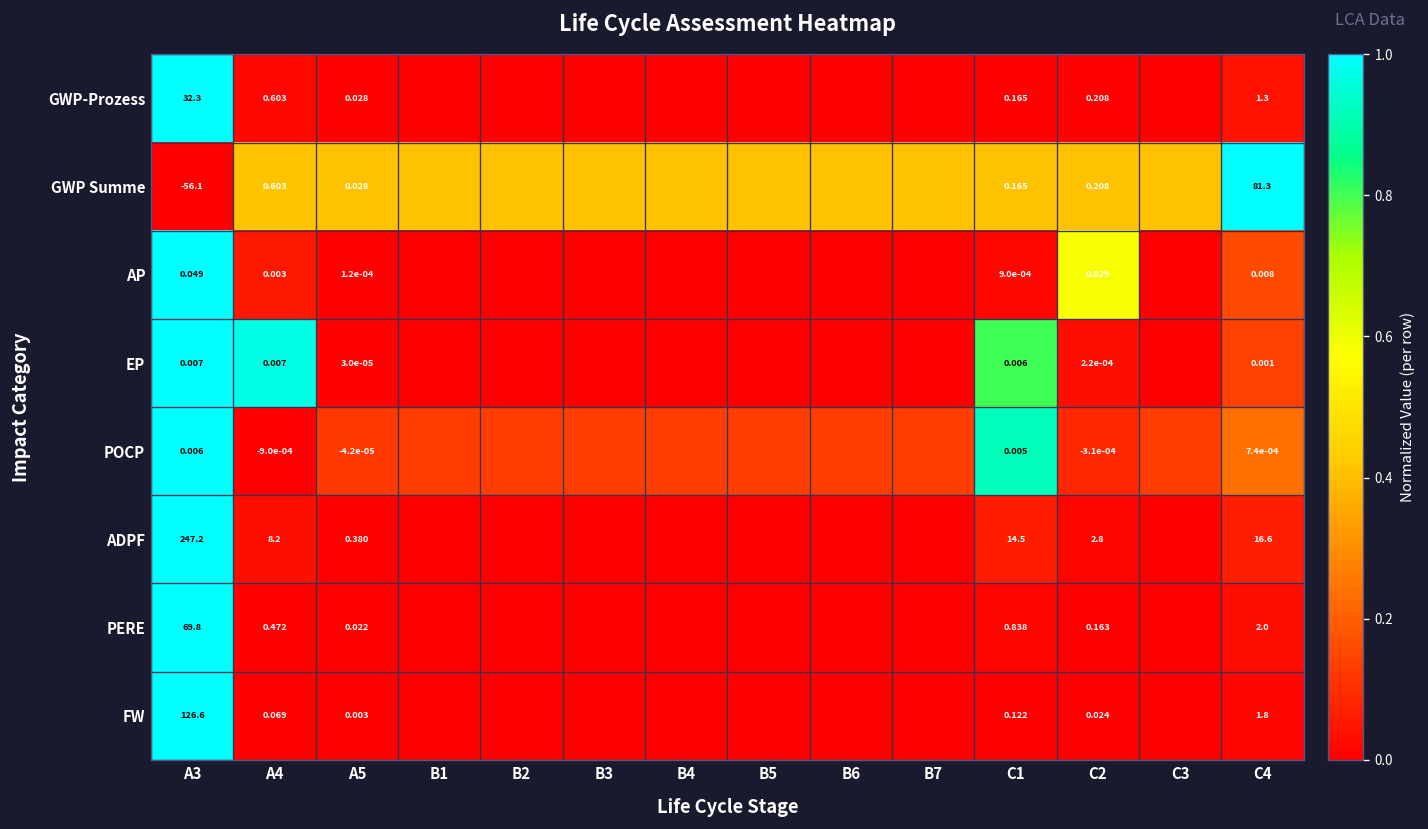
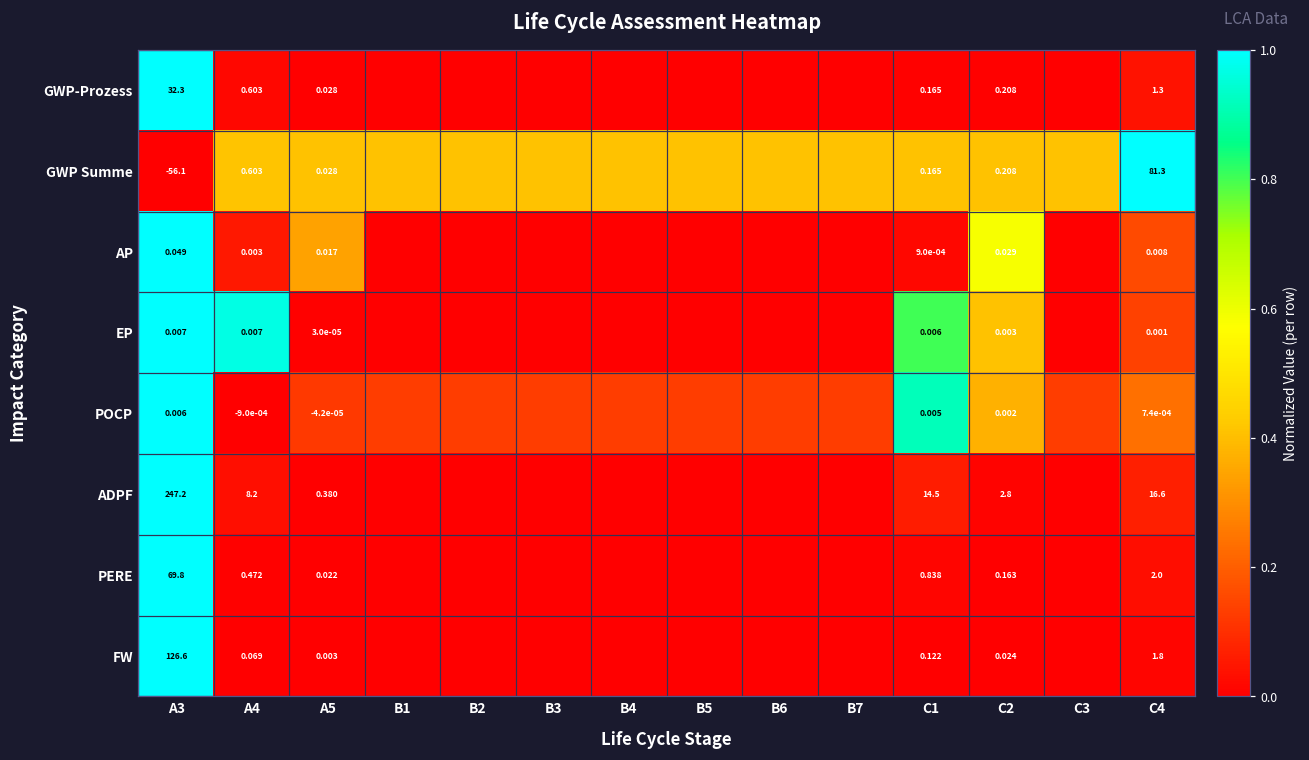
AP, A5: 1.2e-04 -> 0.017
EP, C2: 2.2e-04 -> 0.003
POCP, C2: -3.1e-04 -> 0.002
